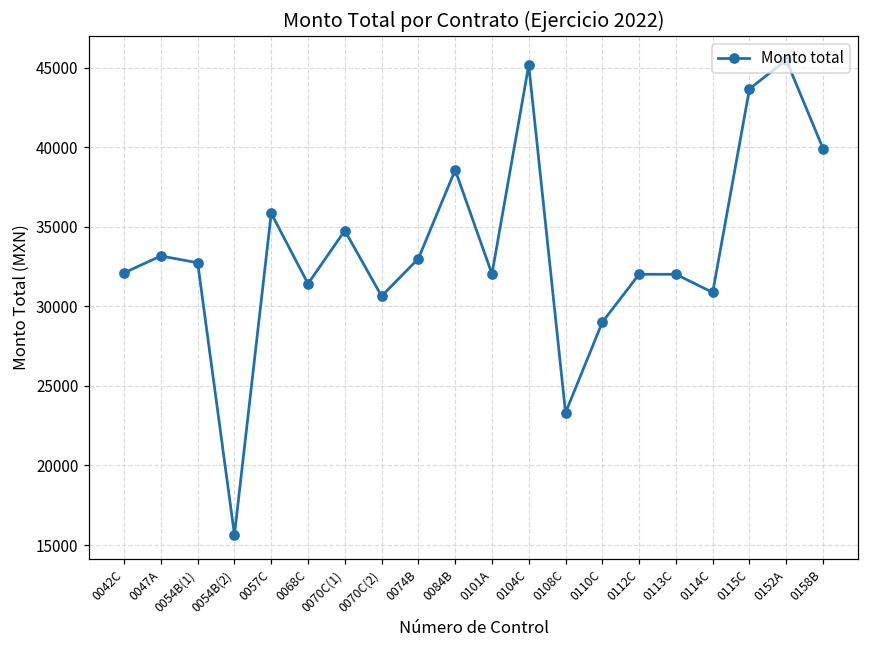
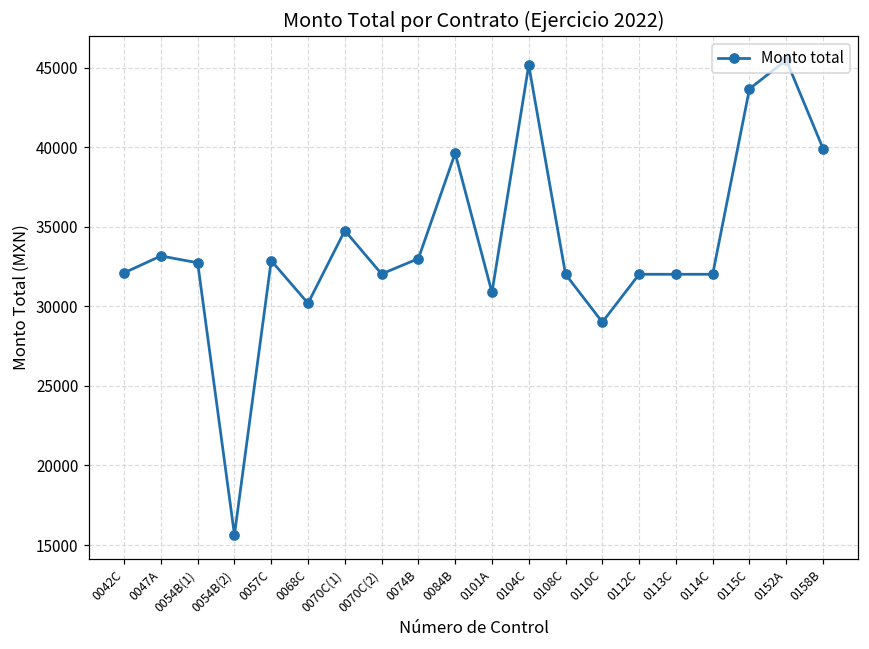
0057C: 35800 -> 32900
0068C: 31400 -> 30200
0070C(2): 30600 -> 32000
0084B: 38600 -> 39600
0101A: 32000 -> 30900
0108C: 23300 -> 32000
0114C: 30900 -> 32000
